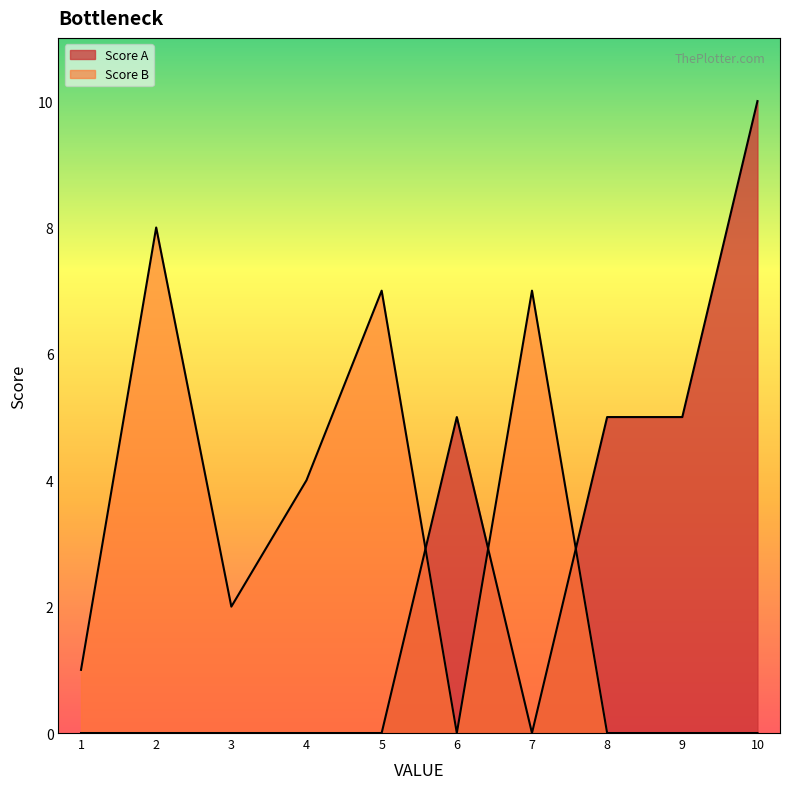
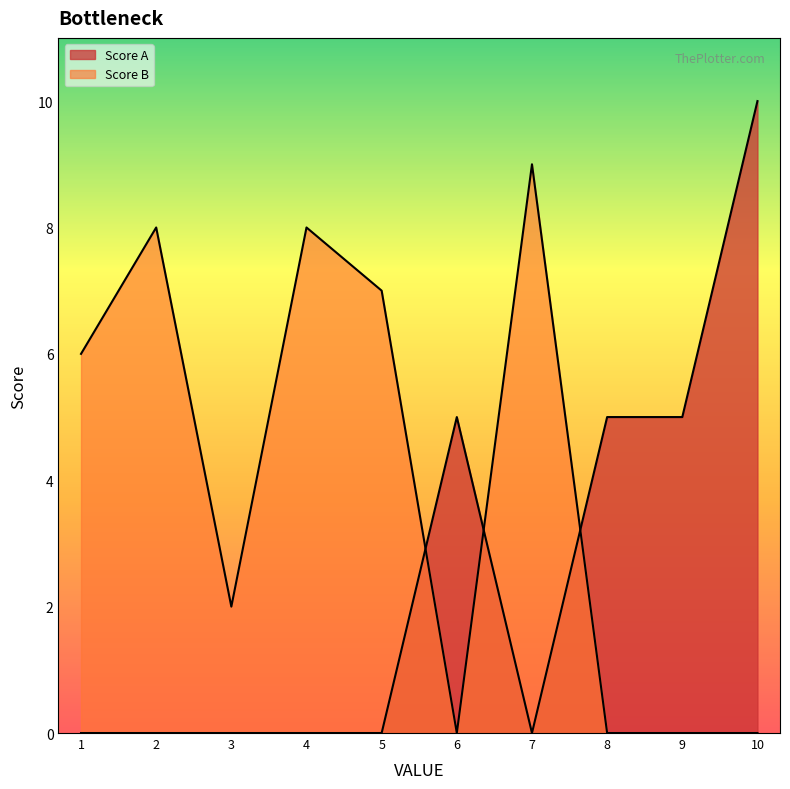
Score B, 1: 1 -> 6
Score B, 4: 4 -> 8
Score B, 7: 7 -> 9
